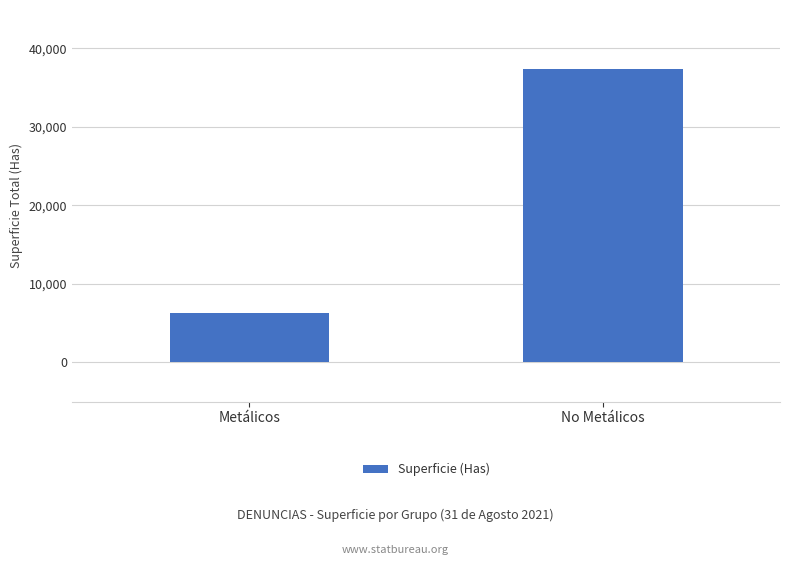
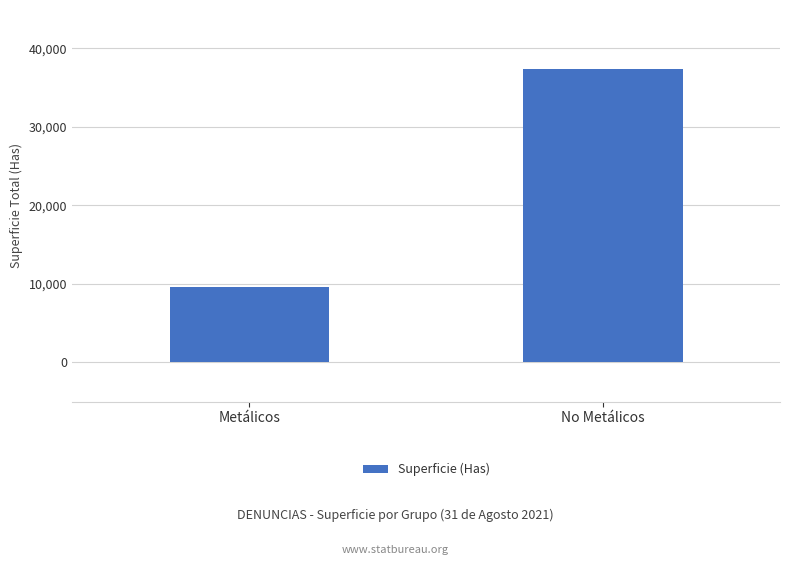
Metálicos: 6,000 -> 10,000
